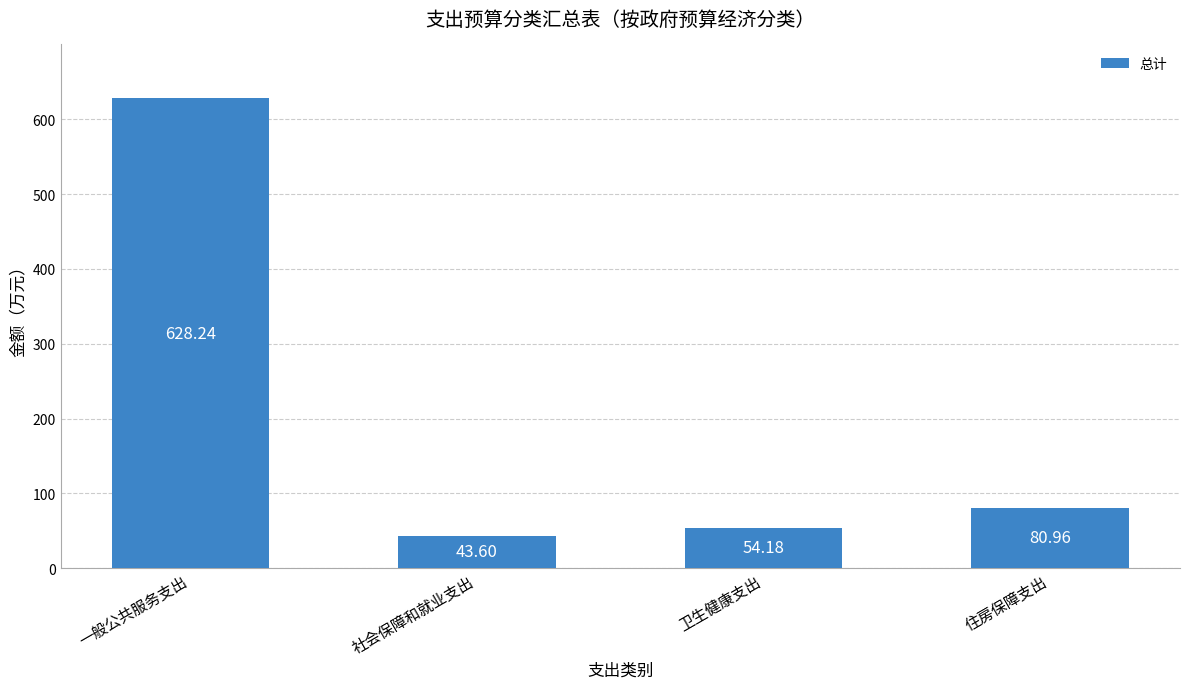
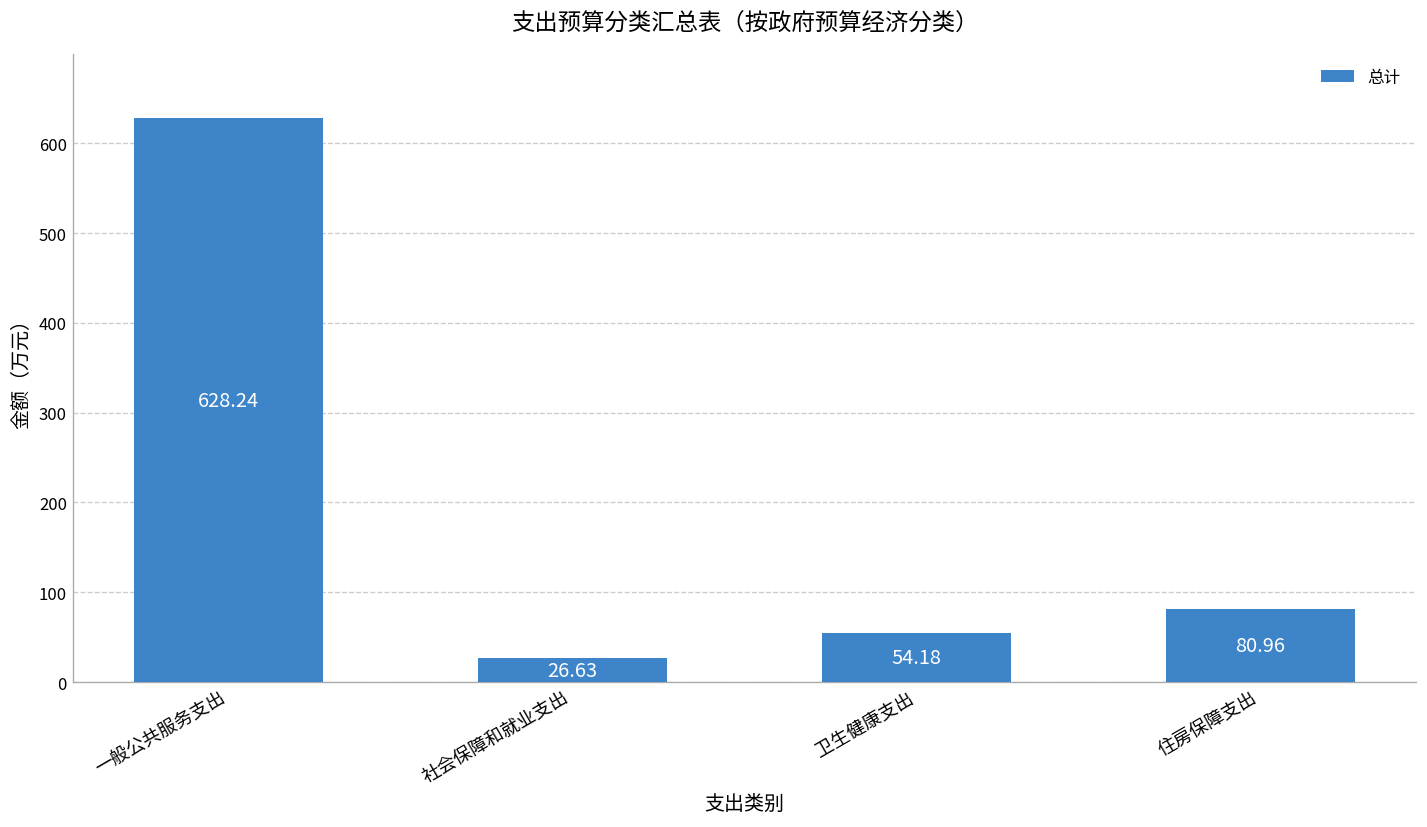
社会保障和就业支出: 43.60 -> 26.63
